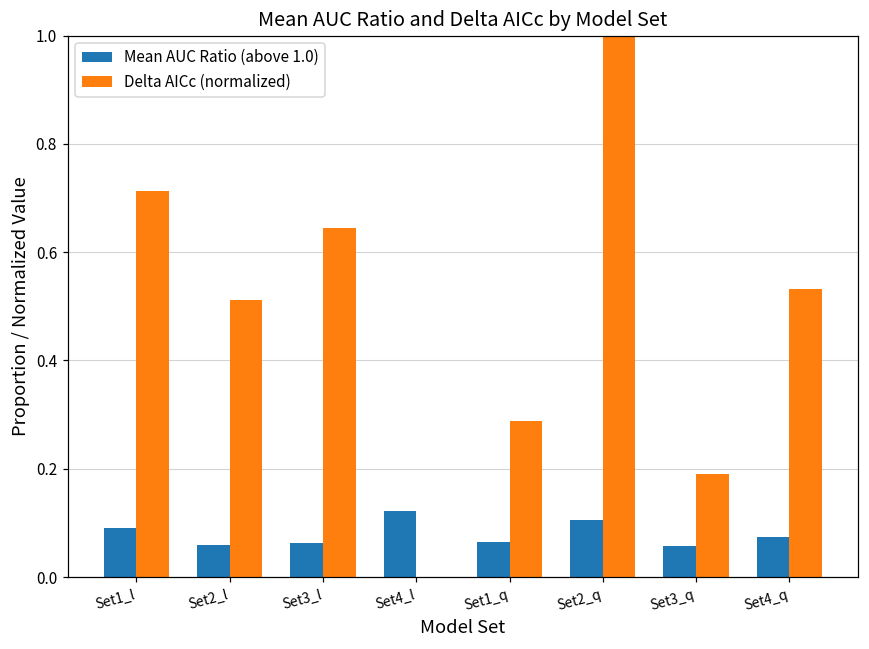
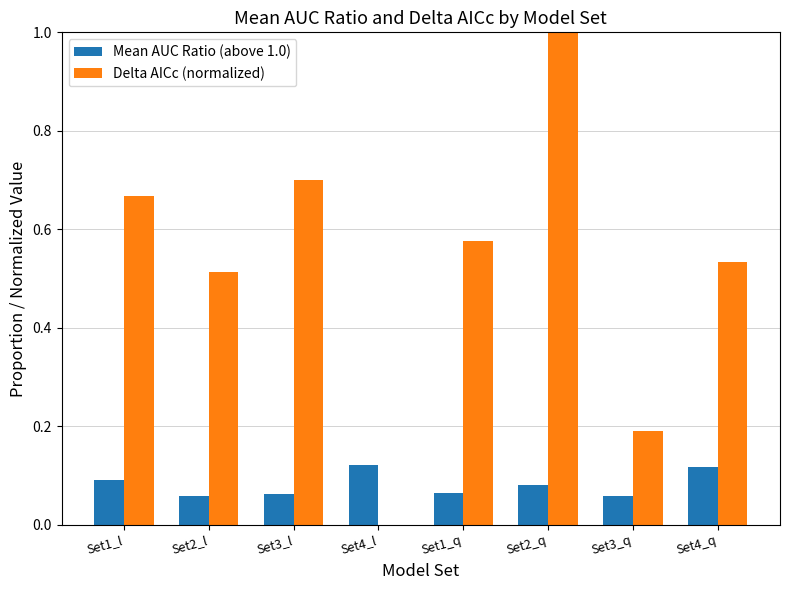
Delta AICc (normalized), Set1_l: 0.71 -> 0.67
Delta AICc (normalized), Set3_l: 0.64 -> 0.70
Delta AICc (normalized), Set1_q: 0.29 -> 0.58
Mean AUC Ratio (above 1.0), Set2_q: 0.11 -> 0.08
Mean AUC Ratio (above 1.0), Set4_q: 0.07 -> 0.12
